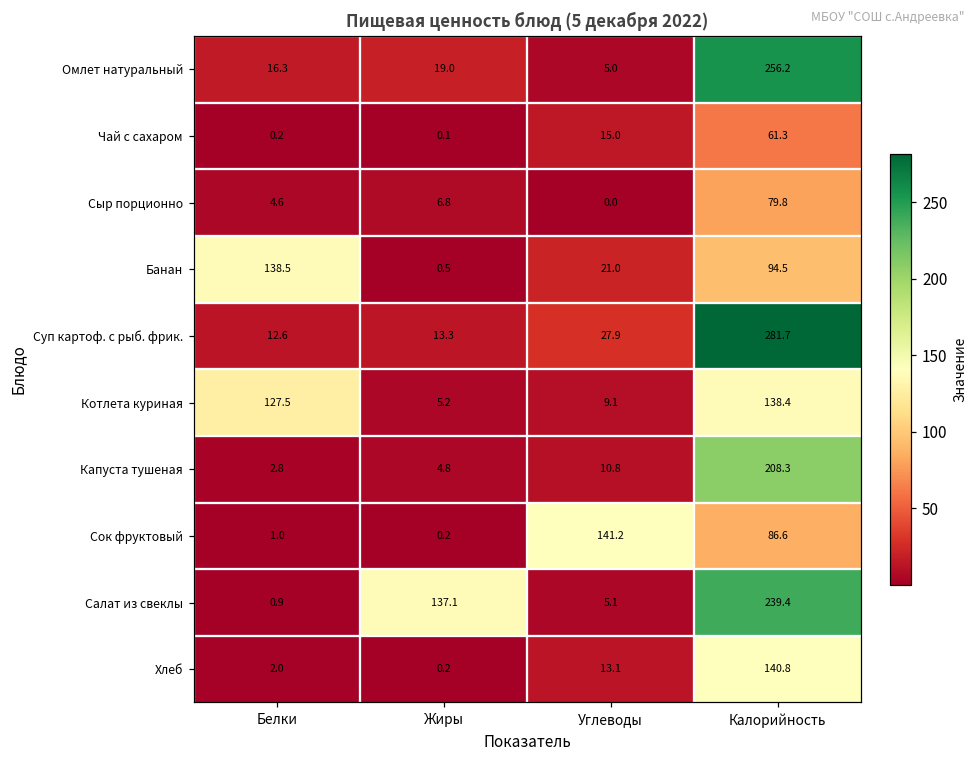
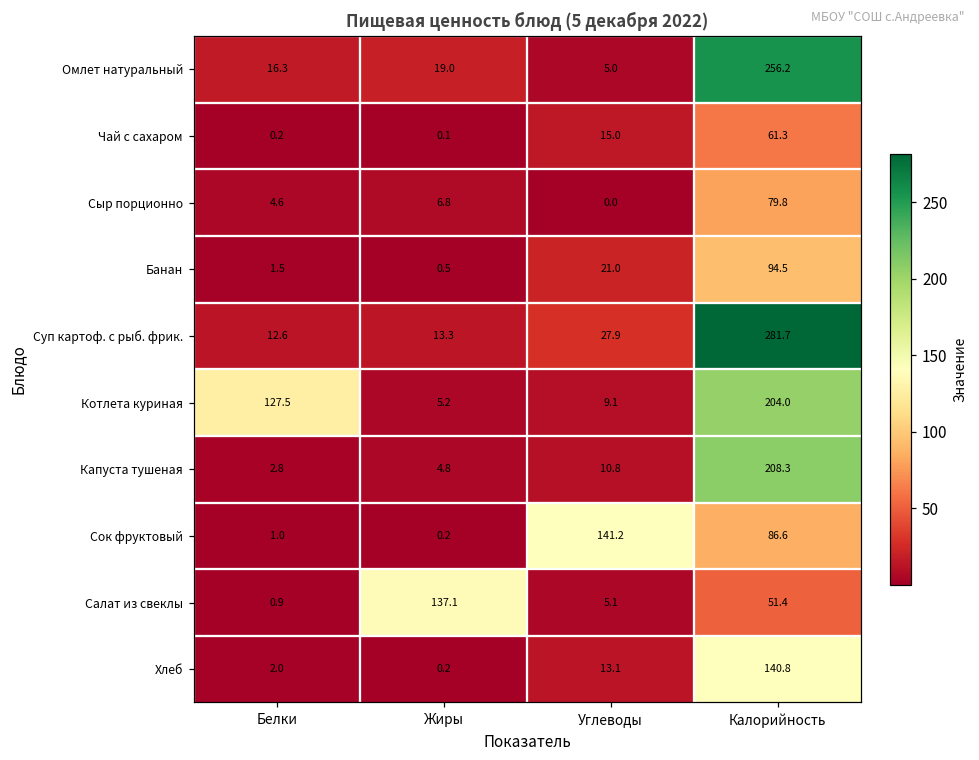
Банан, Белки: 138.5 -> 1.5
Котлета куриная, Калорийность: 138.4 -> 204.0
Салат из свеклы, Калорийность: 239.4 -> 51.4
